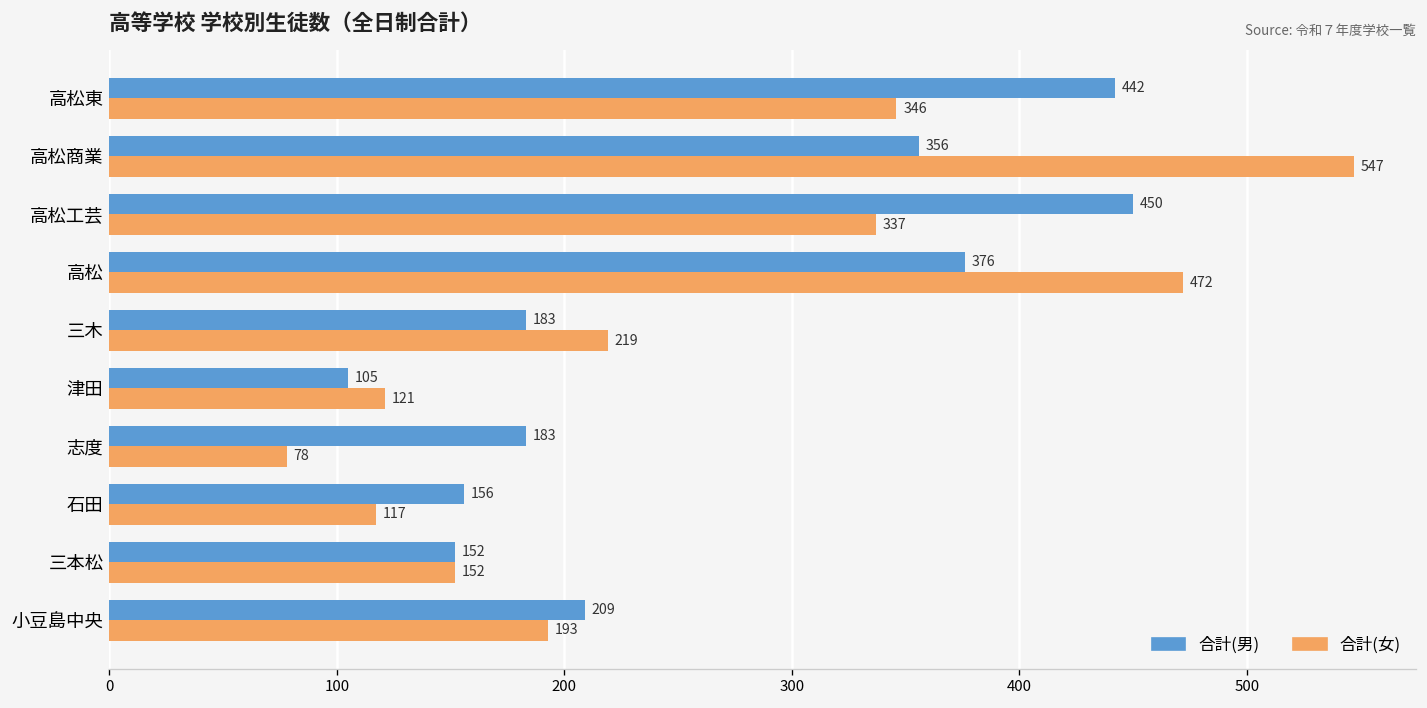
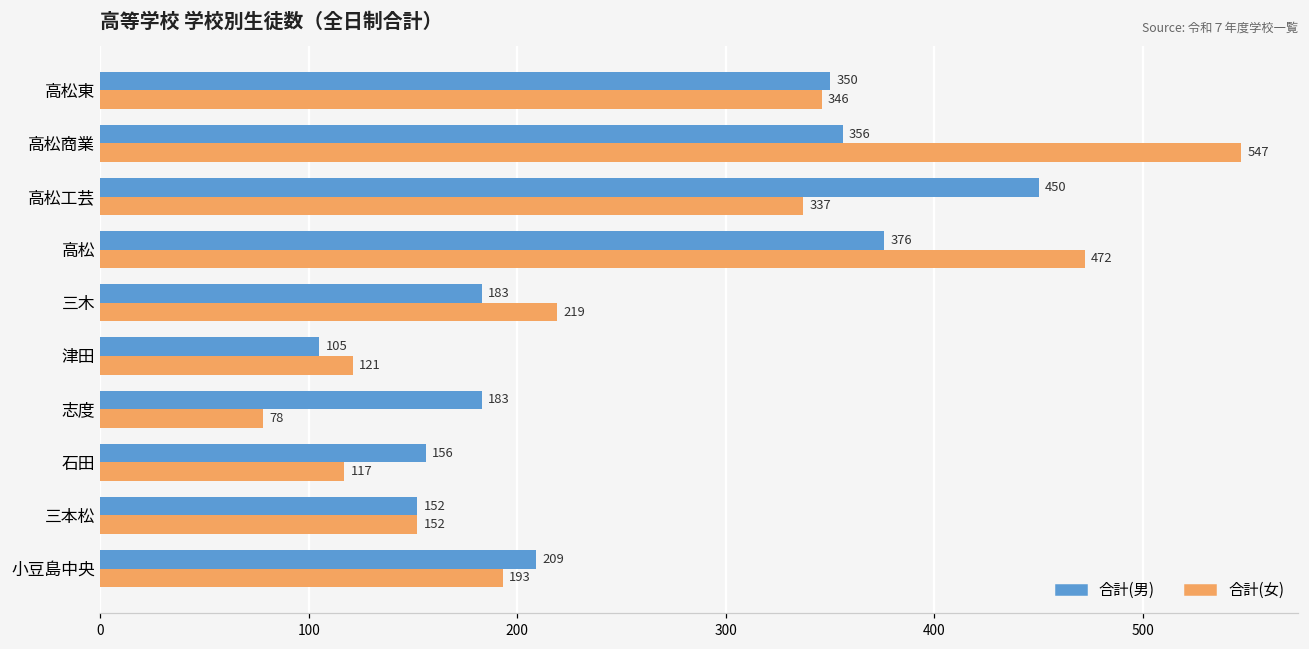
合計(男), 高松東: 442 -> 350
